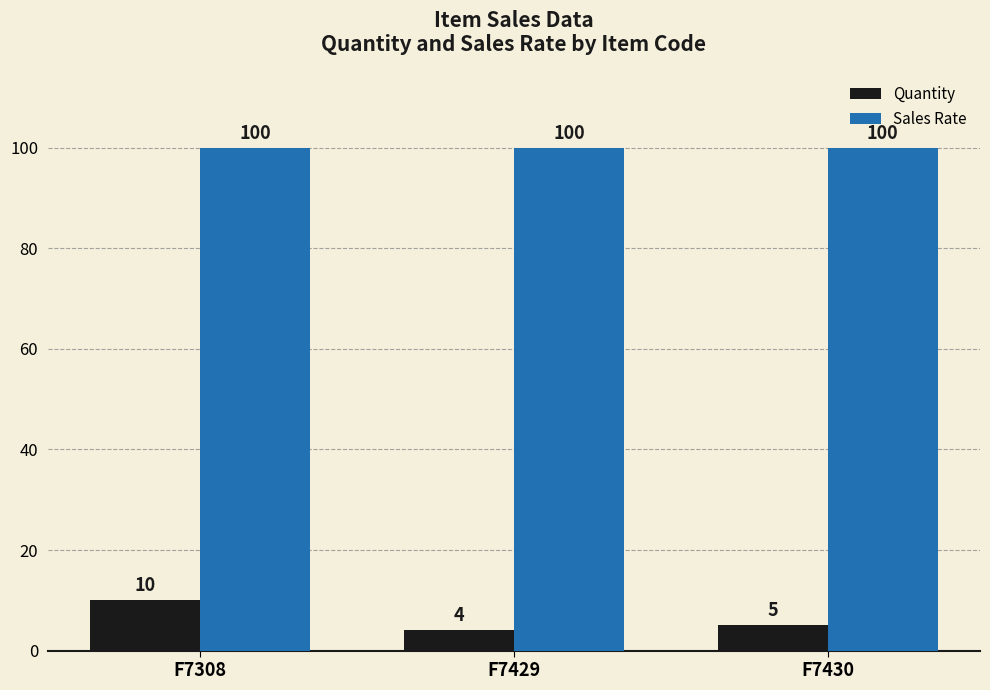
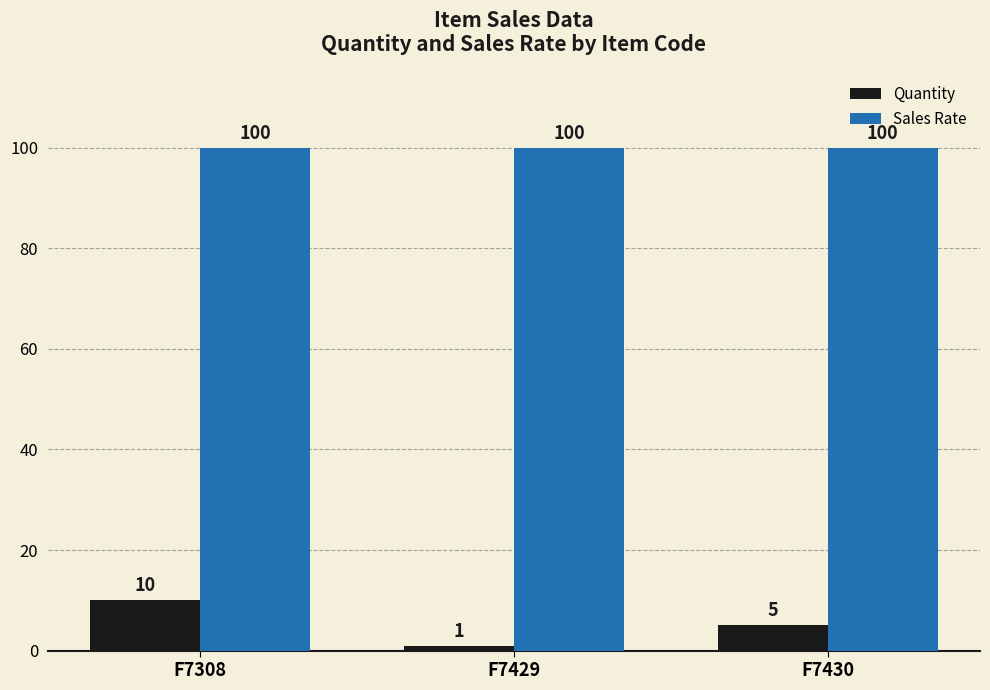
Quantity, F7429: 4 -> 1
